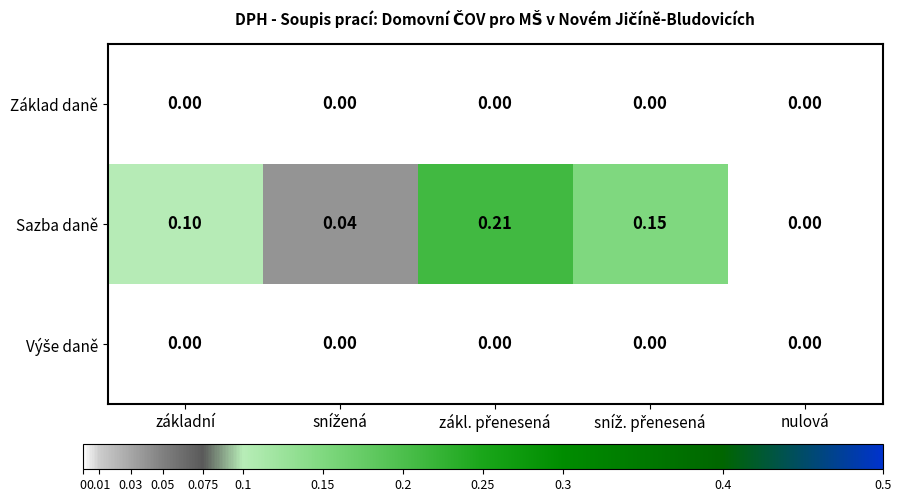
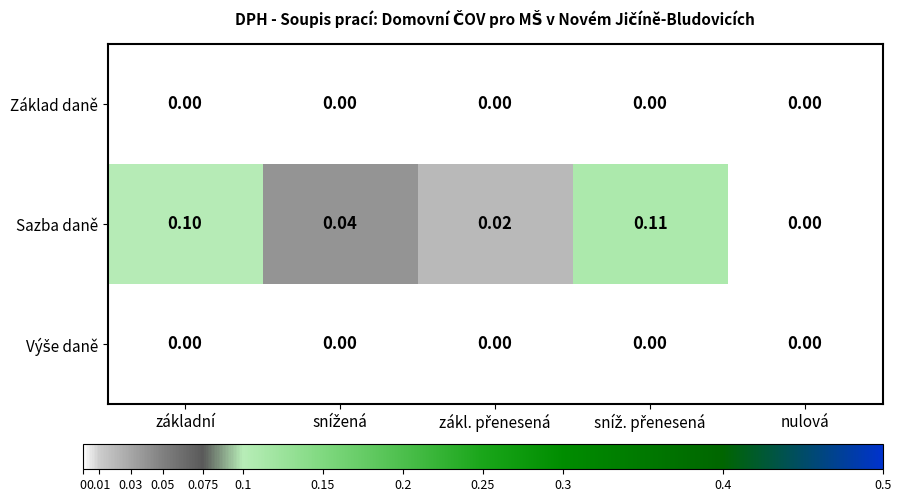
Sazba daně, zákl. přenesená: 0.21 -> 0.02
Sazba daně, sníž. přenesená: 0.15 -> 0.11
